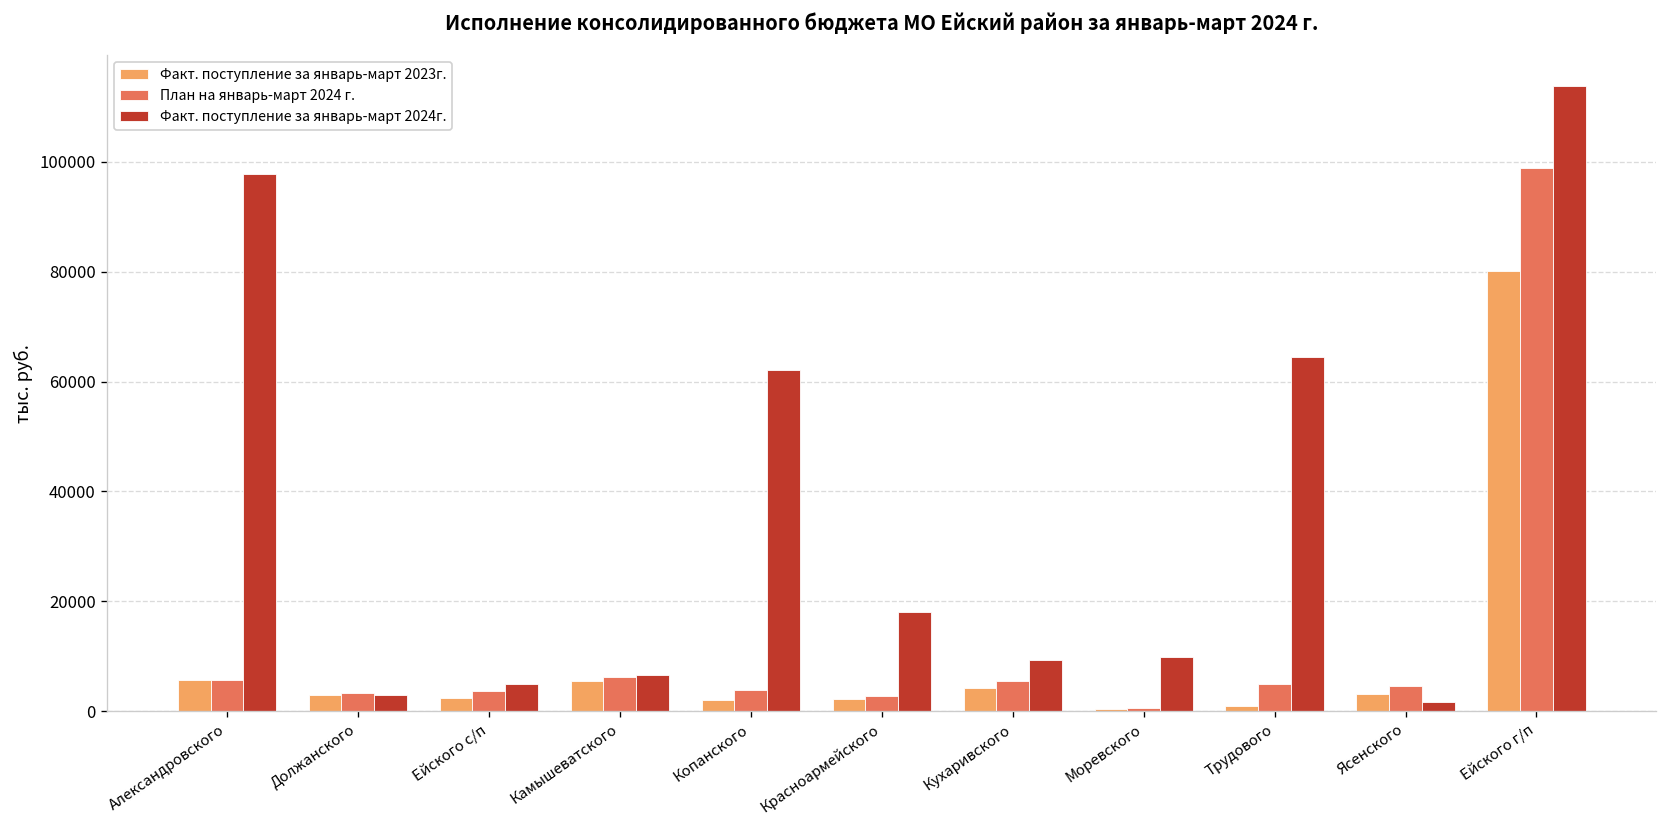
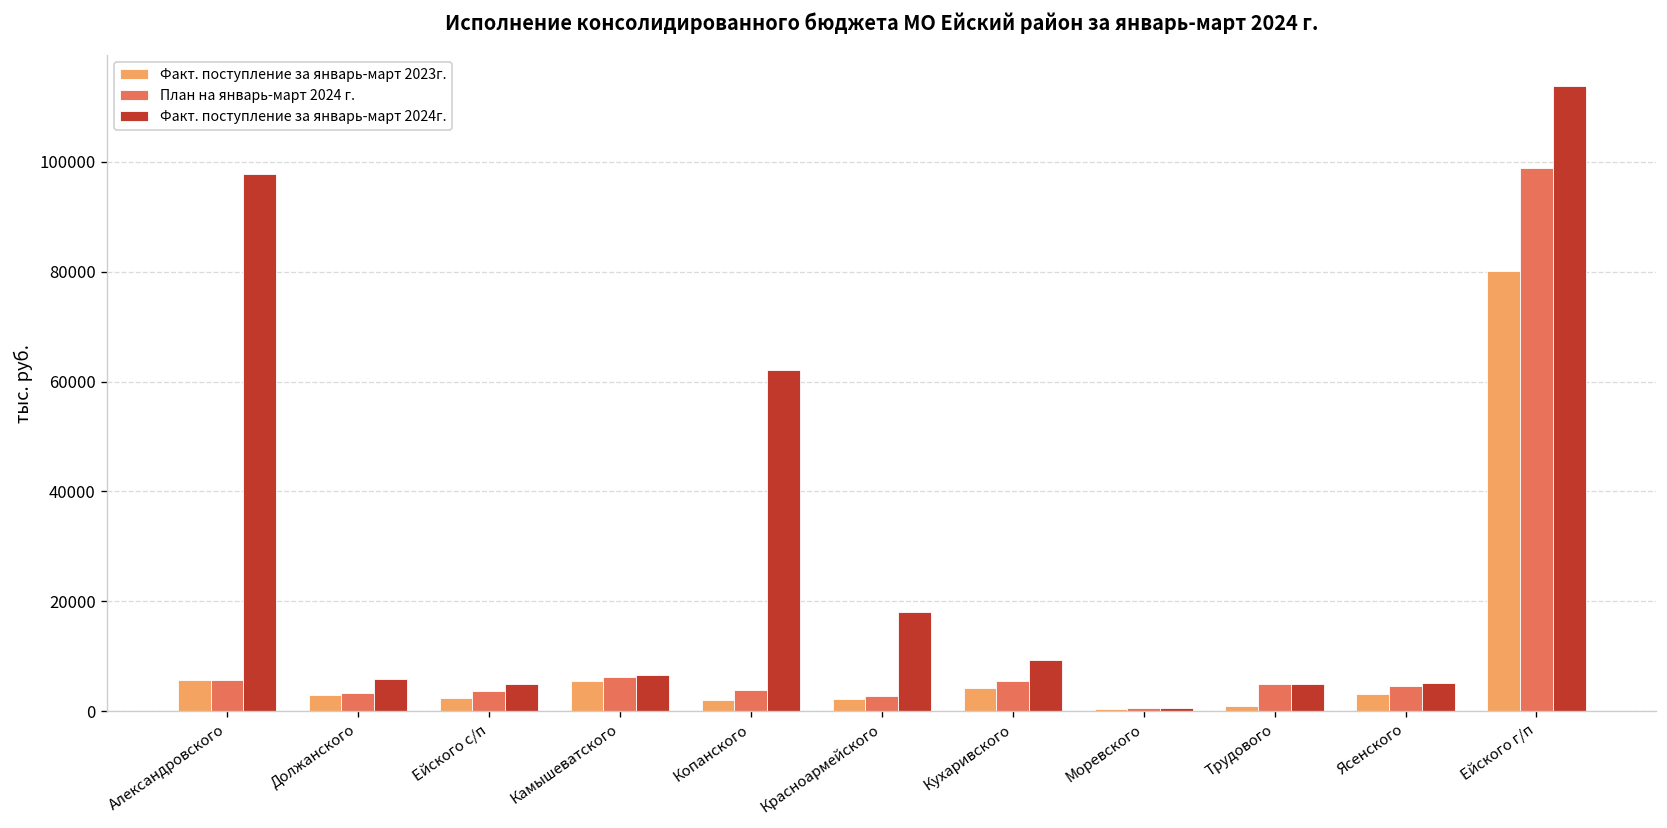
Факт. поступление за январь-март 2024г., Должанского: 3000 -> 6000
Факт. поступление за январь-март 2024г., Моревского: 10000 -> 0
Факт. поступление за январь-март 2024г., Трудового: 64000 -> 5000
Факт. поступление за январь-март 2024г., Ясенского: 2000 -> 5000
